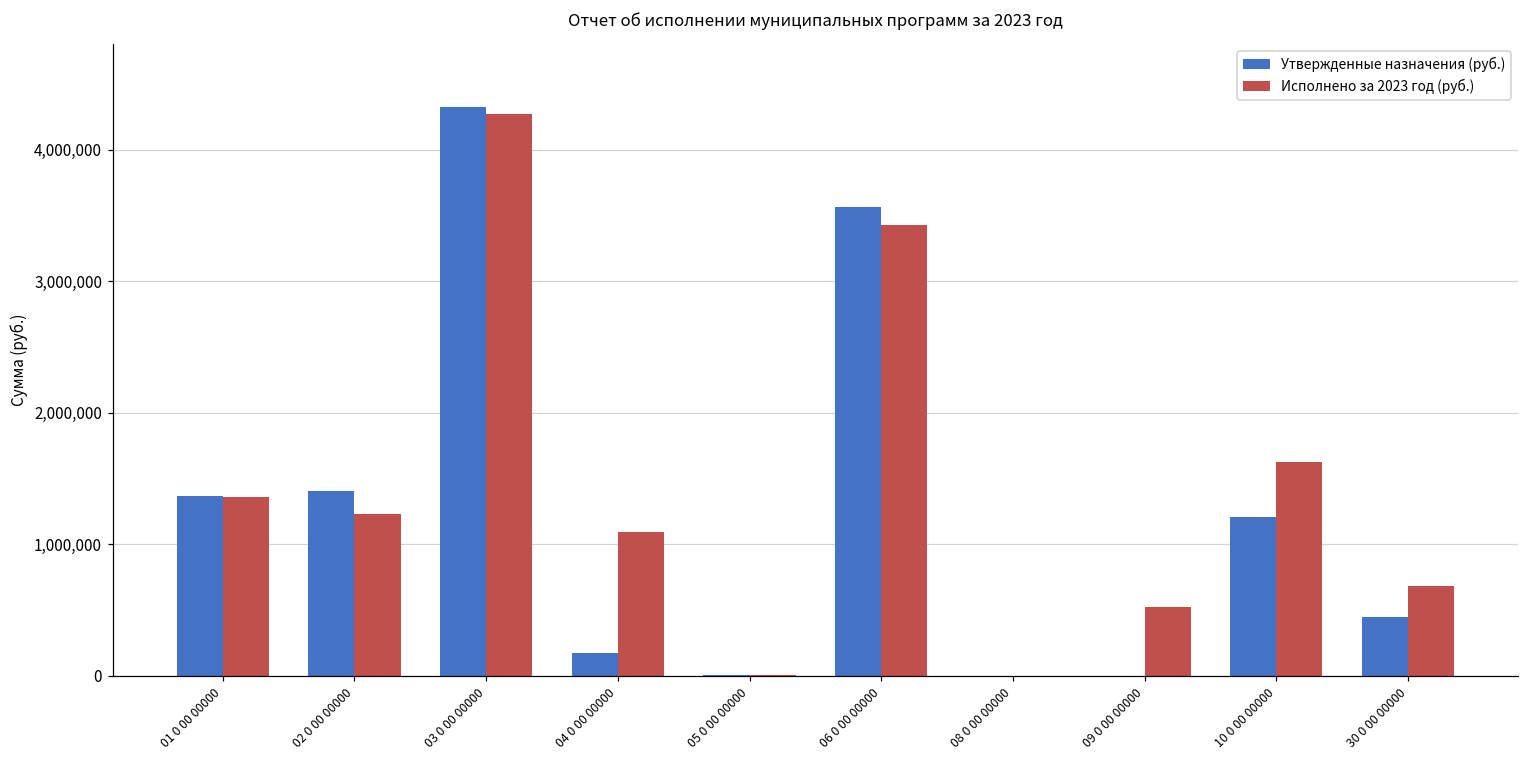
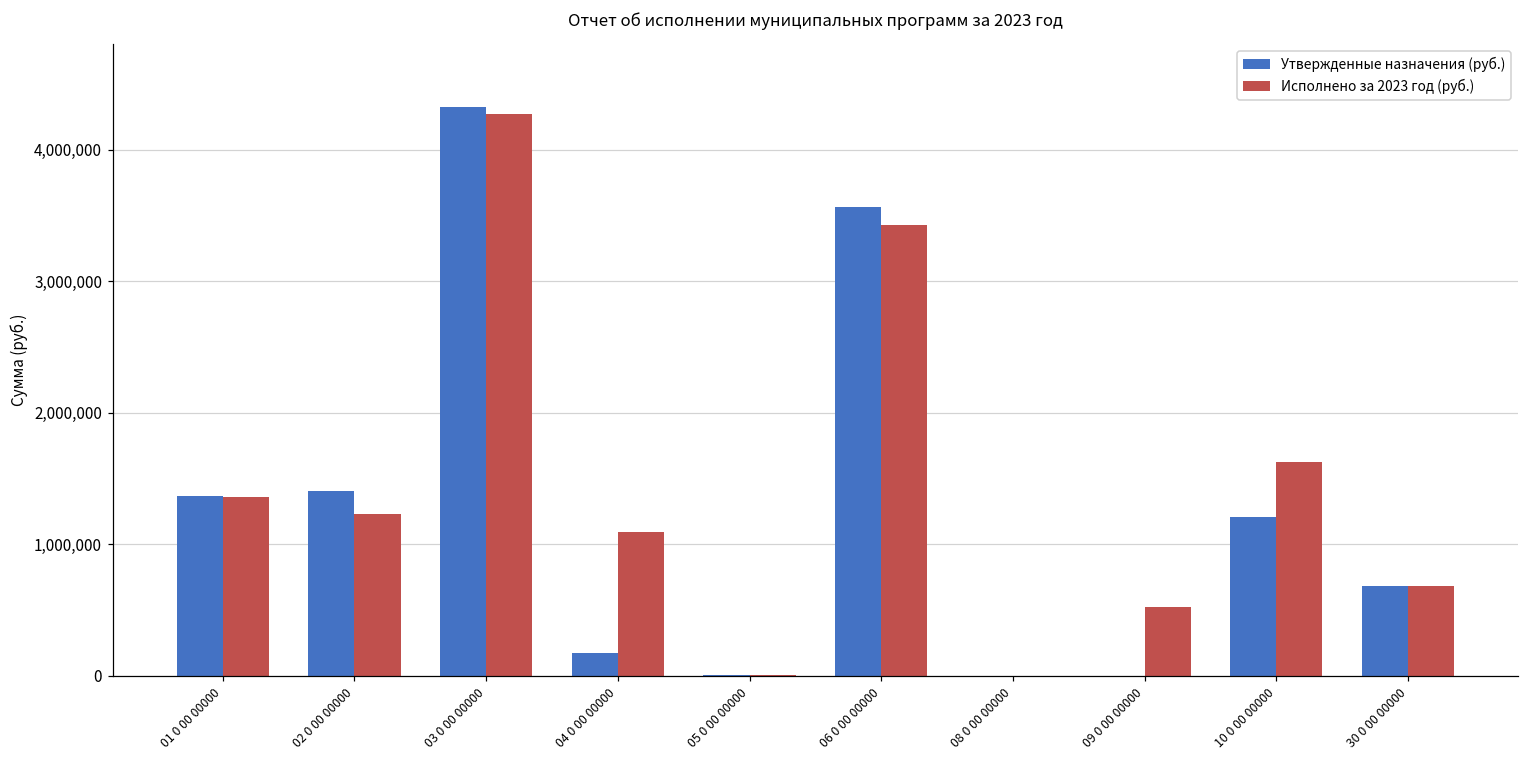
Утвержденные назначения (руб.), 30 0 00 00000: 450,000 -> 680,000
